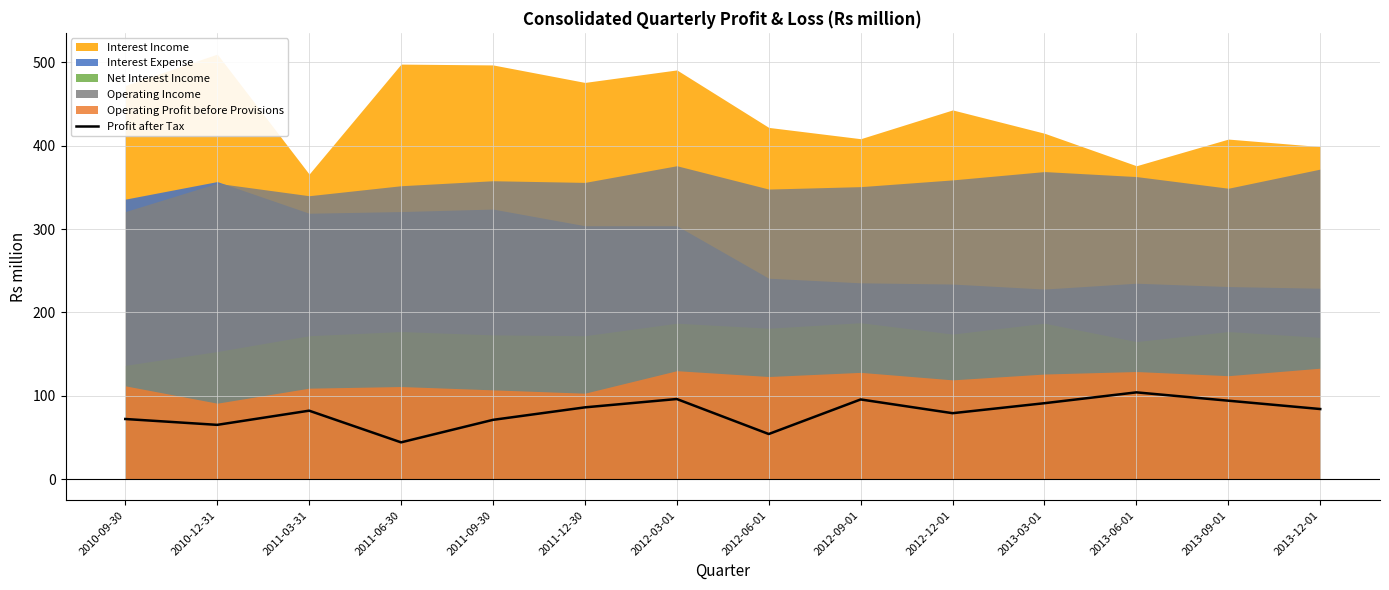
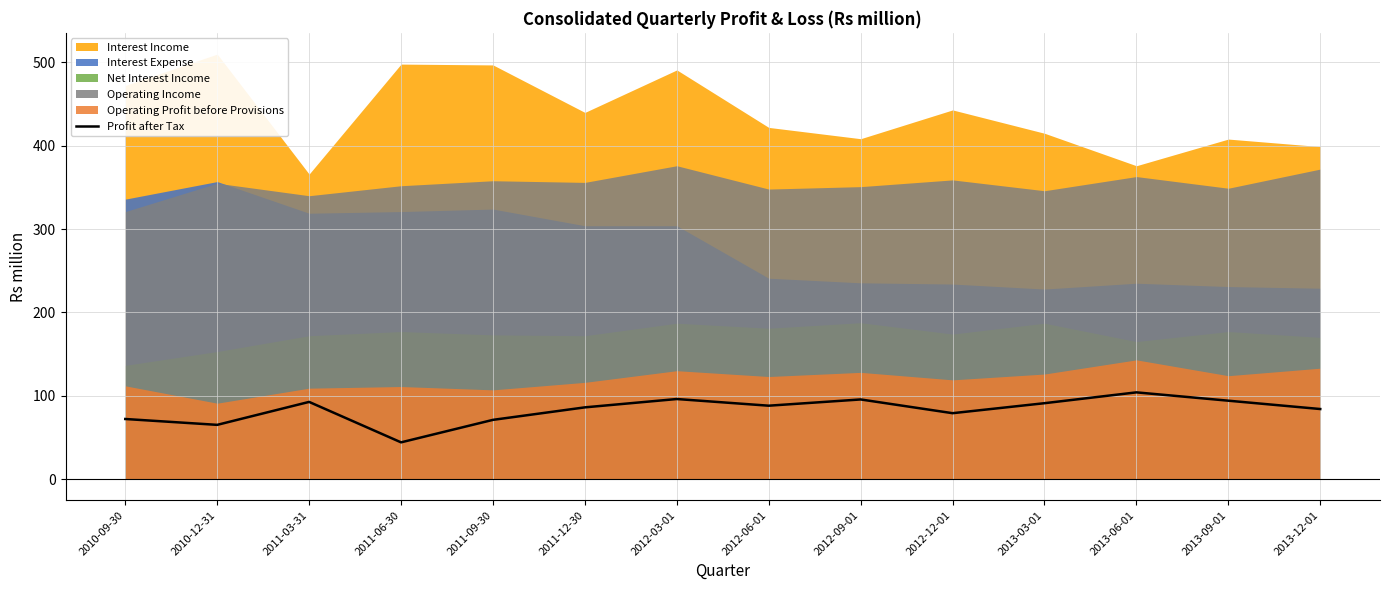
Profit after Tax, 2011-03-31: 80 -> 90
Interest Income, 2011-12-30: 480 -> 440
Operating Profit before Provisions, 2011-12-30: 100 -> 120
Profit after Tax, 2012-06-01: 50 -> 90
Operating Income, 2013-03-01: 370 -> 350
Operating Profit before Provisions, 2013-06-01: 130 -> 140
